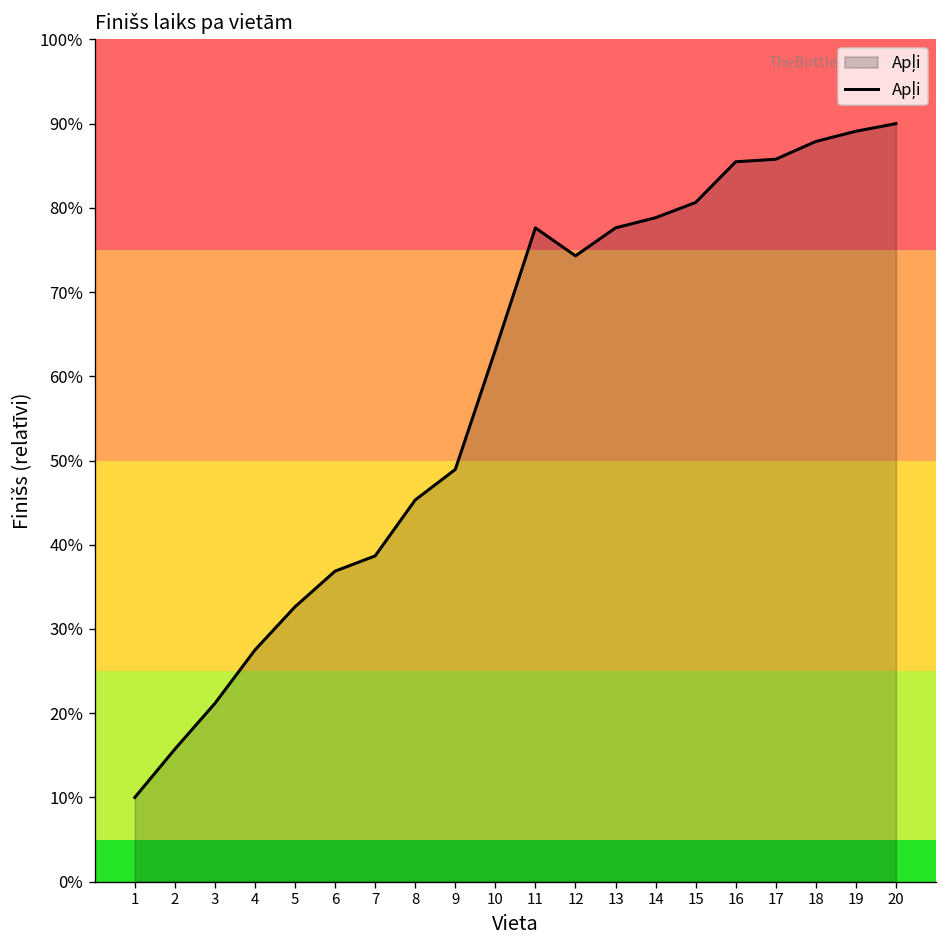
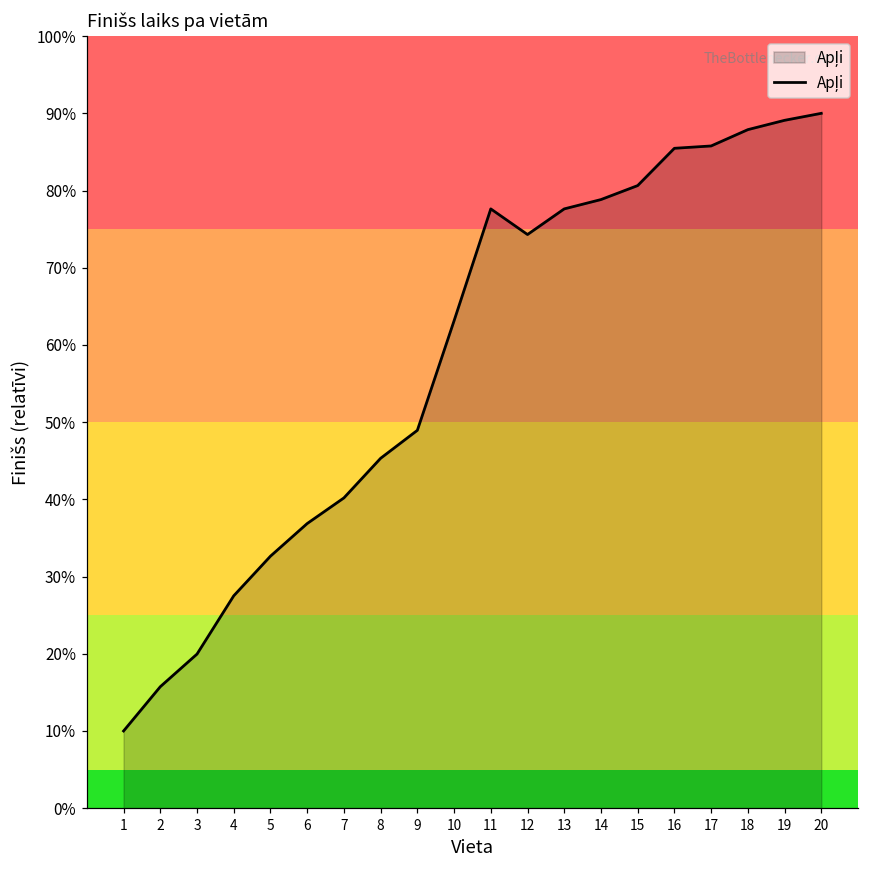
3: 21% -> 20%
7: 39% -> 40%
